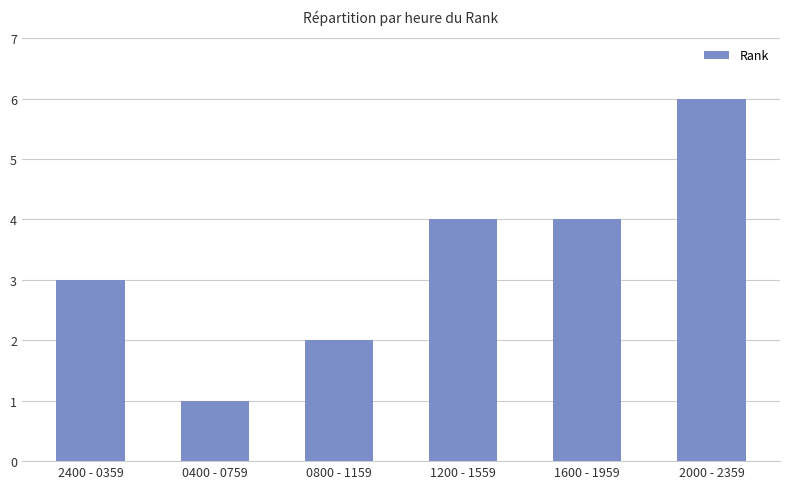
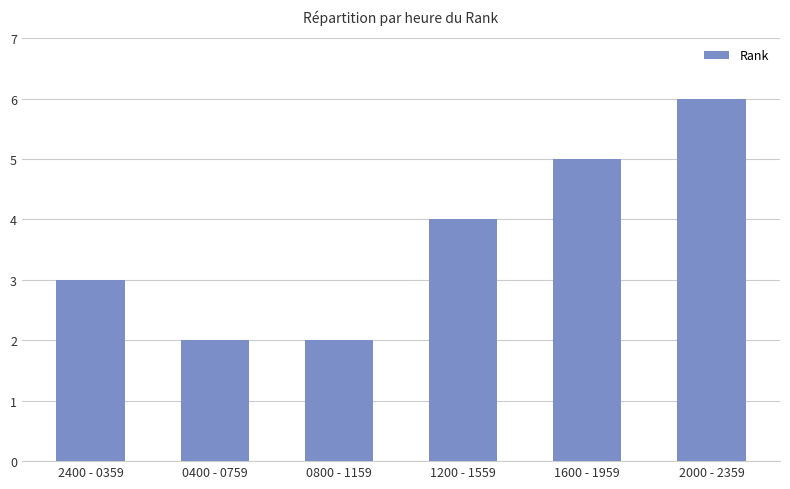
0400 - 0759: 1 -> 2
1600 - 1959: 4 -> 5
